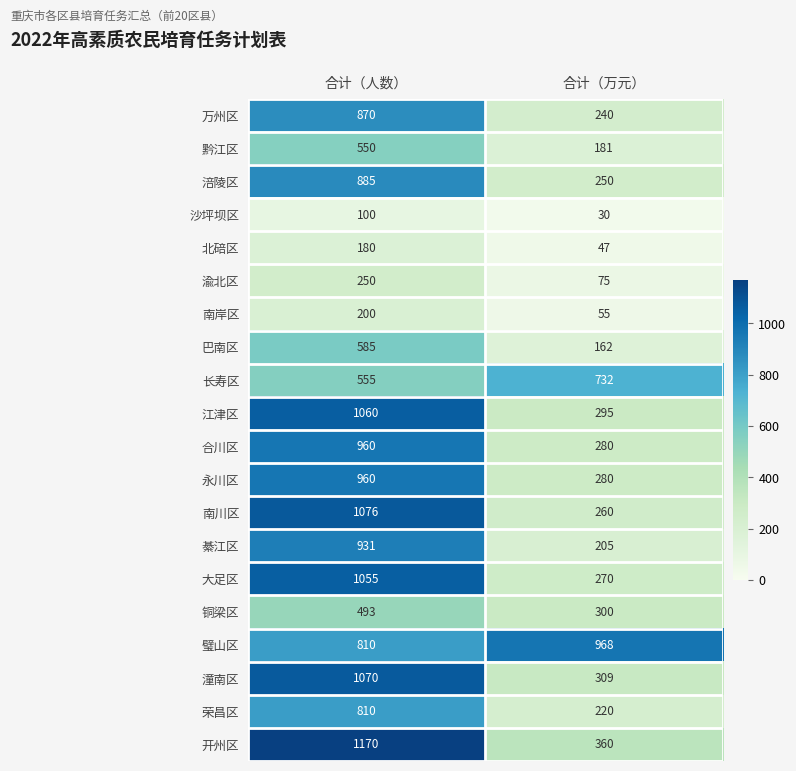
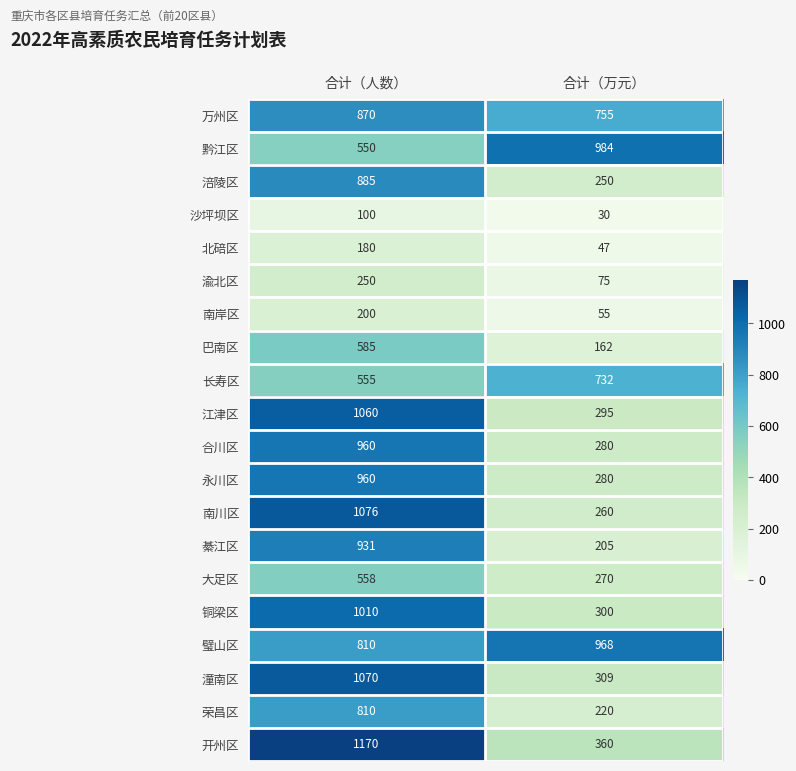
万州区, 合计（万元）: 240 -> 755
黔江区, 合计（万元）: 181 -> 984
大足区, 合计（人数）: 1055 -> 558
铜梁区, 合计（人数）: 493 -> 1010
